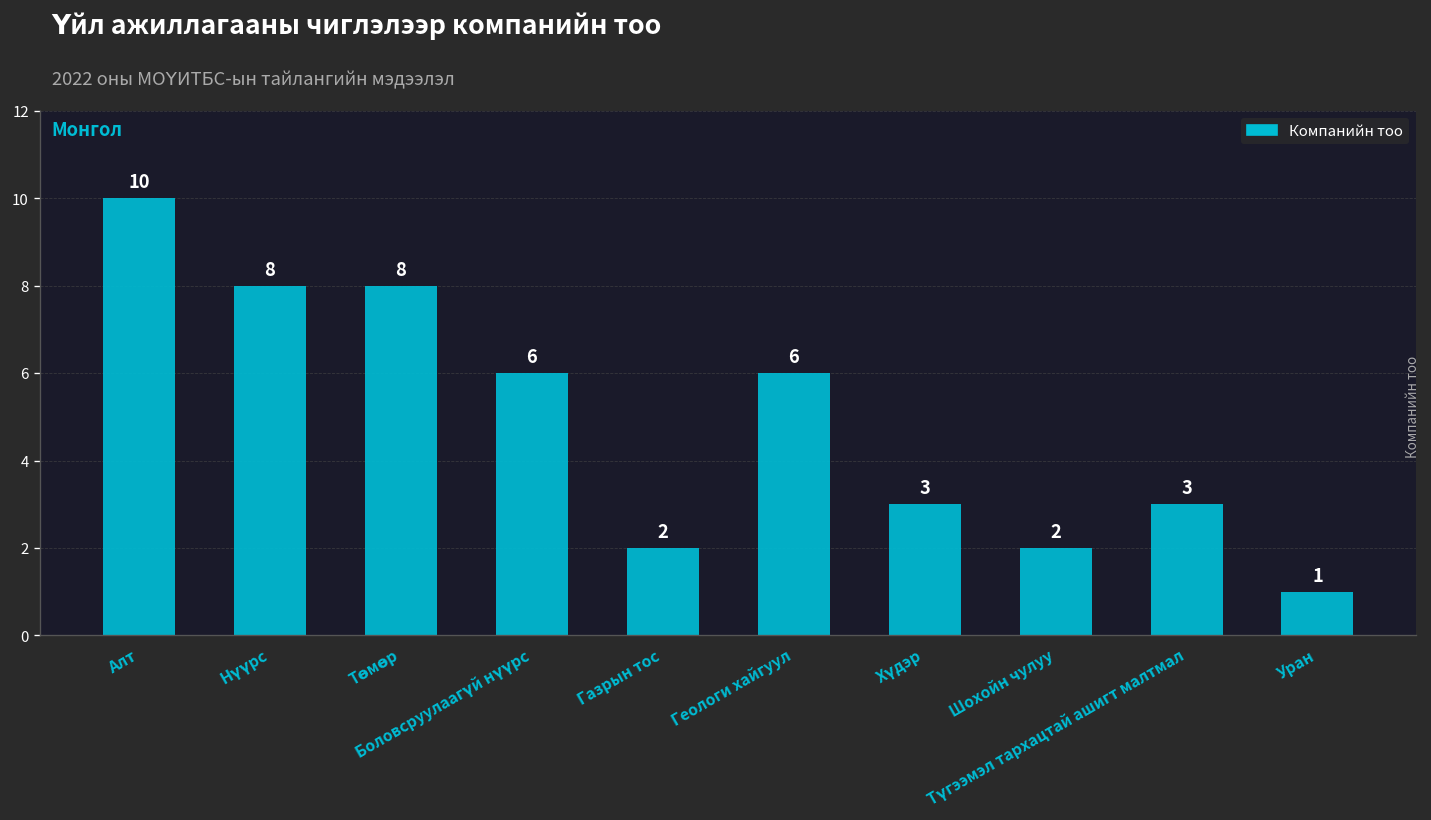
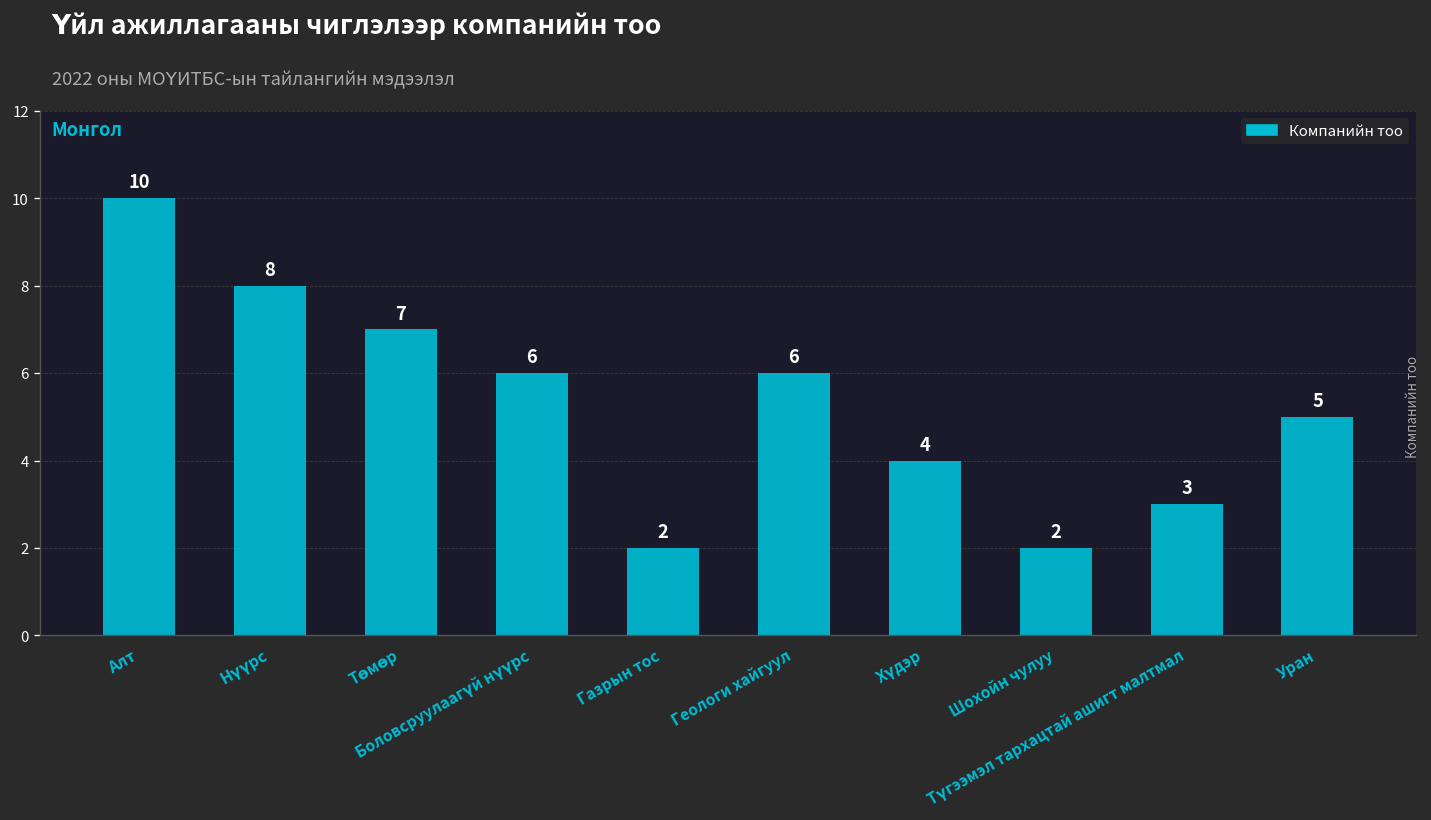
Төмөр: 8 -> 7
Хүдэр: 3 -> 4
Уран: 1 -> 5
